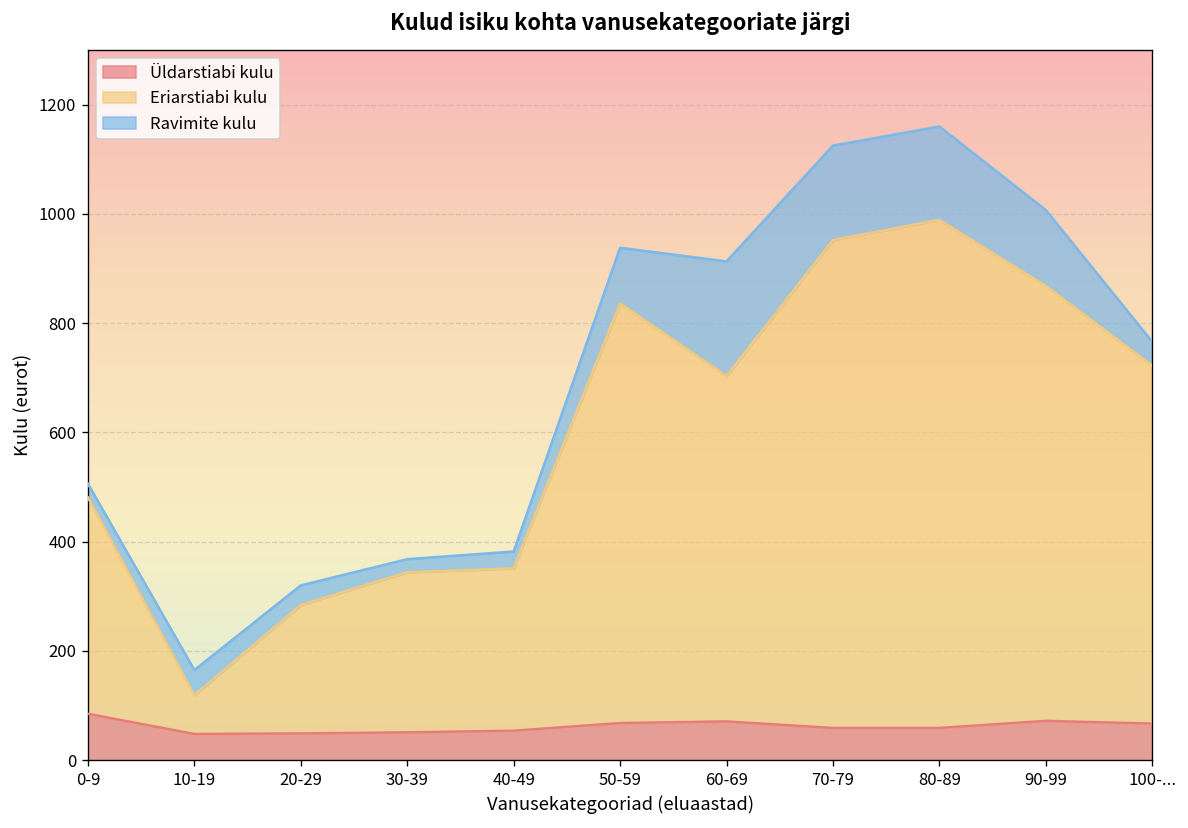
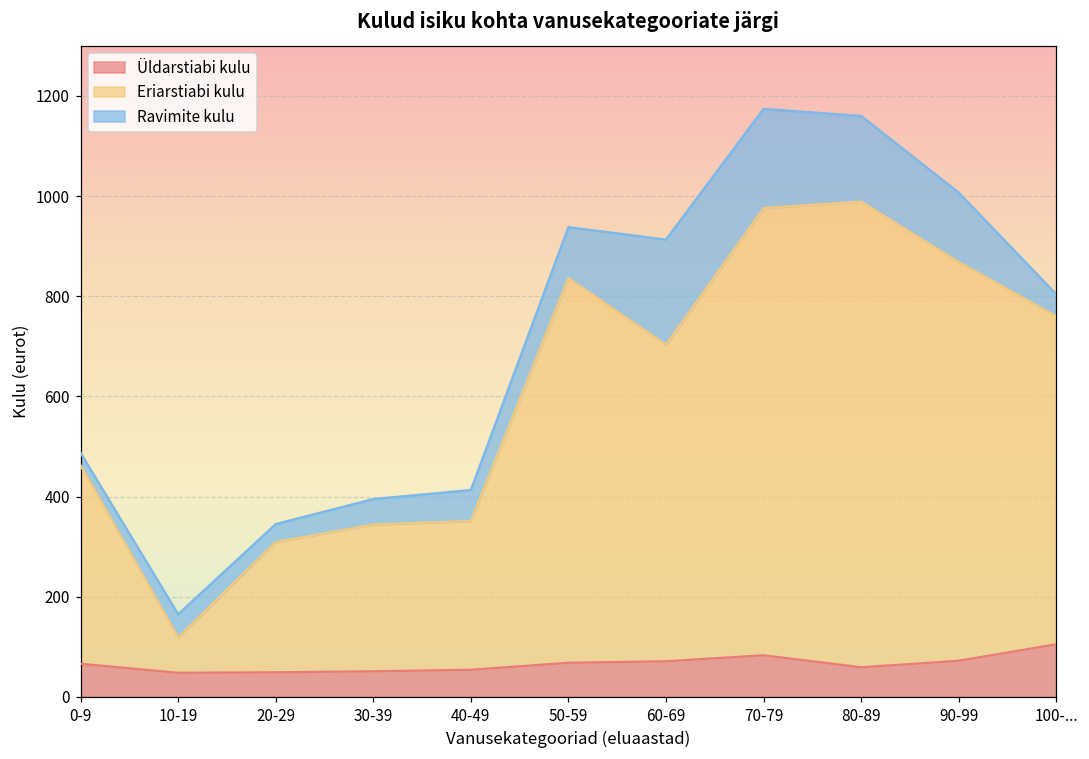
Üldarstiabi kulu, 0-9: 90 -> 70
Eriarstiabi kulu, 20-29: 240 -> 260
Ravimite kulu, 30-39: 20 -> 50
Ravimite kulu, 40-49: 30 -> 60
Üldarstiabi kulu, 70-79: 60 -> 80
Ravimite kulu, 70-79: 170 -> 200
Üldarstiabi kulu, 100-...: 70 -> 110
